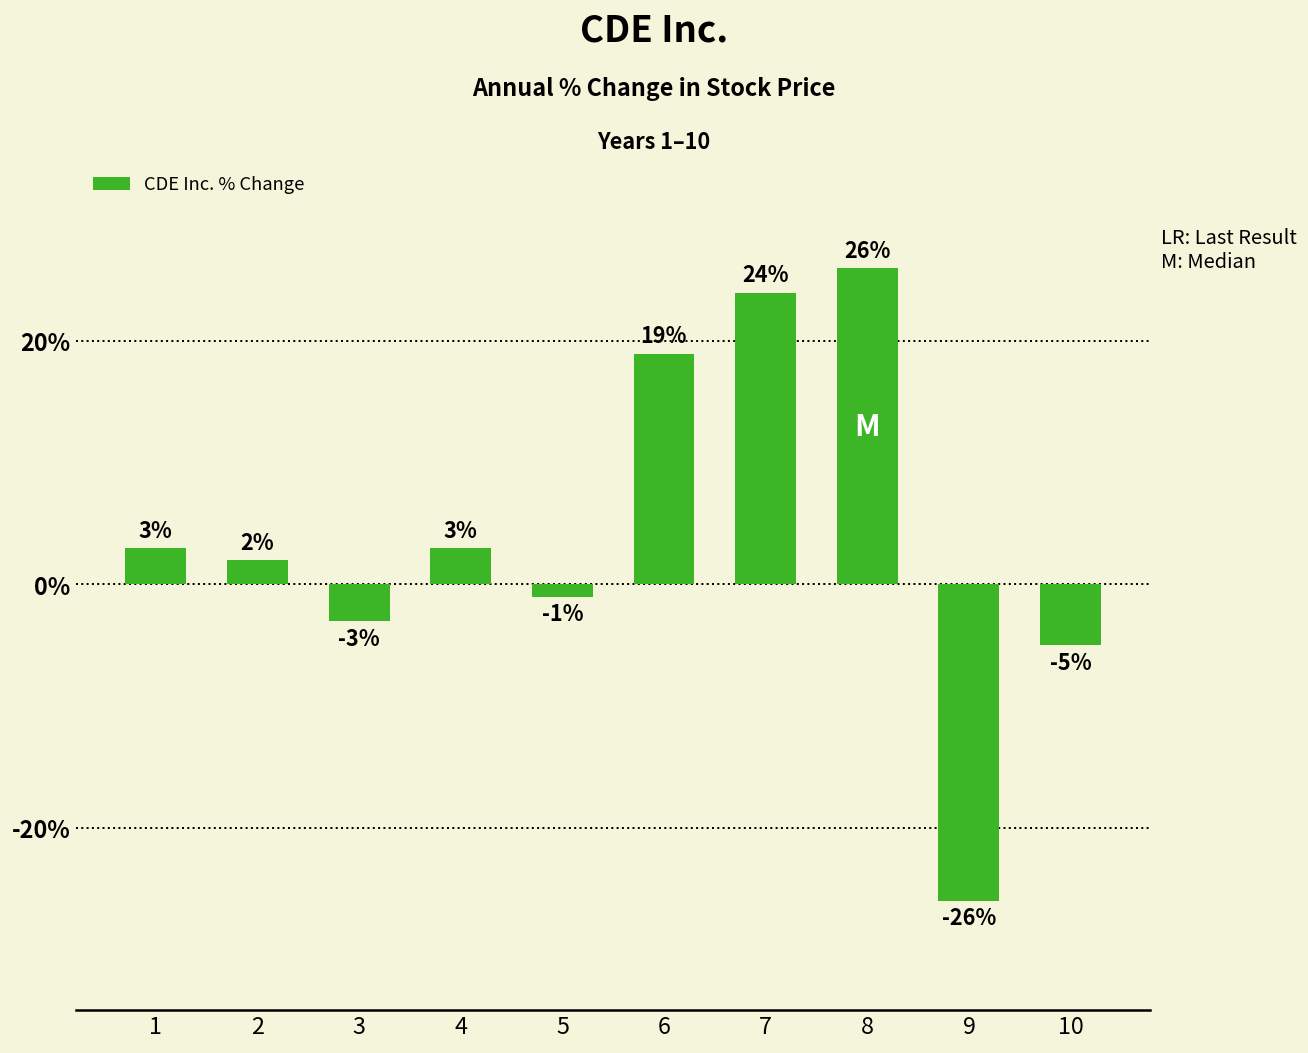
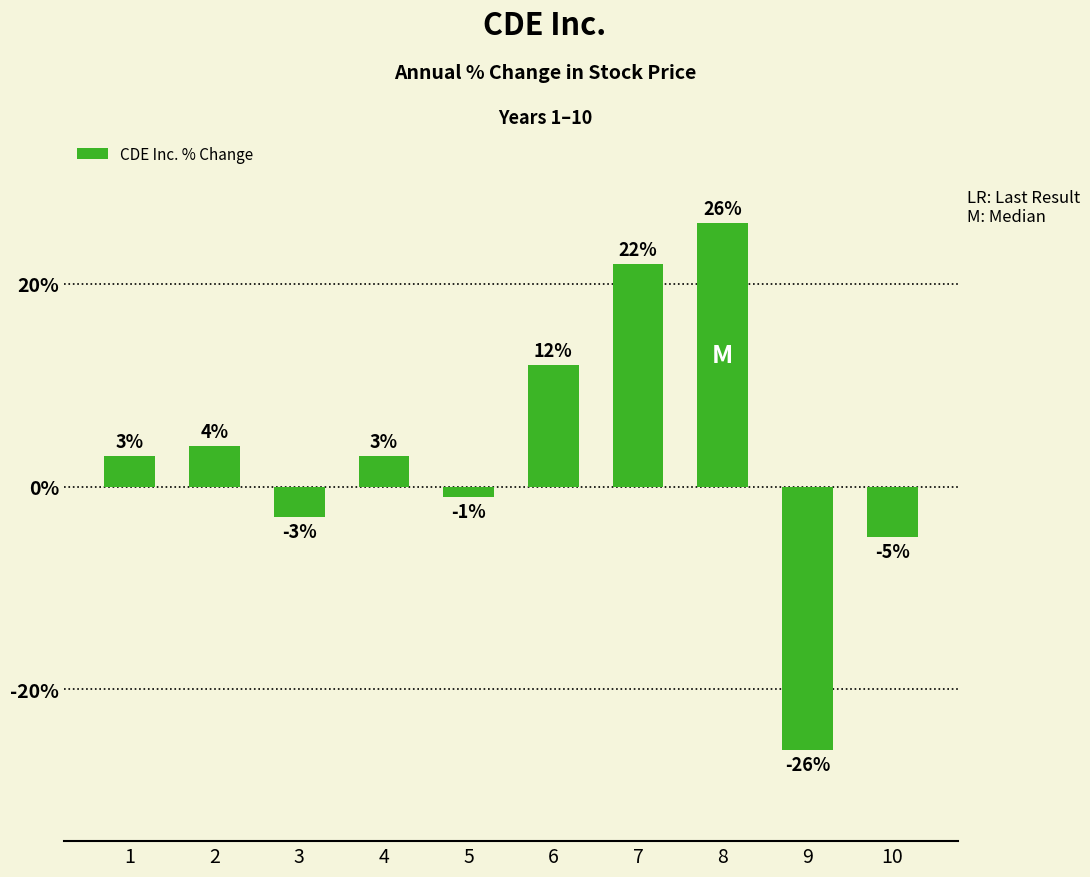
2: 2% -> 4%
6: 19% -> 12%
7: 24% -> 22%
